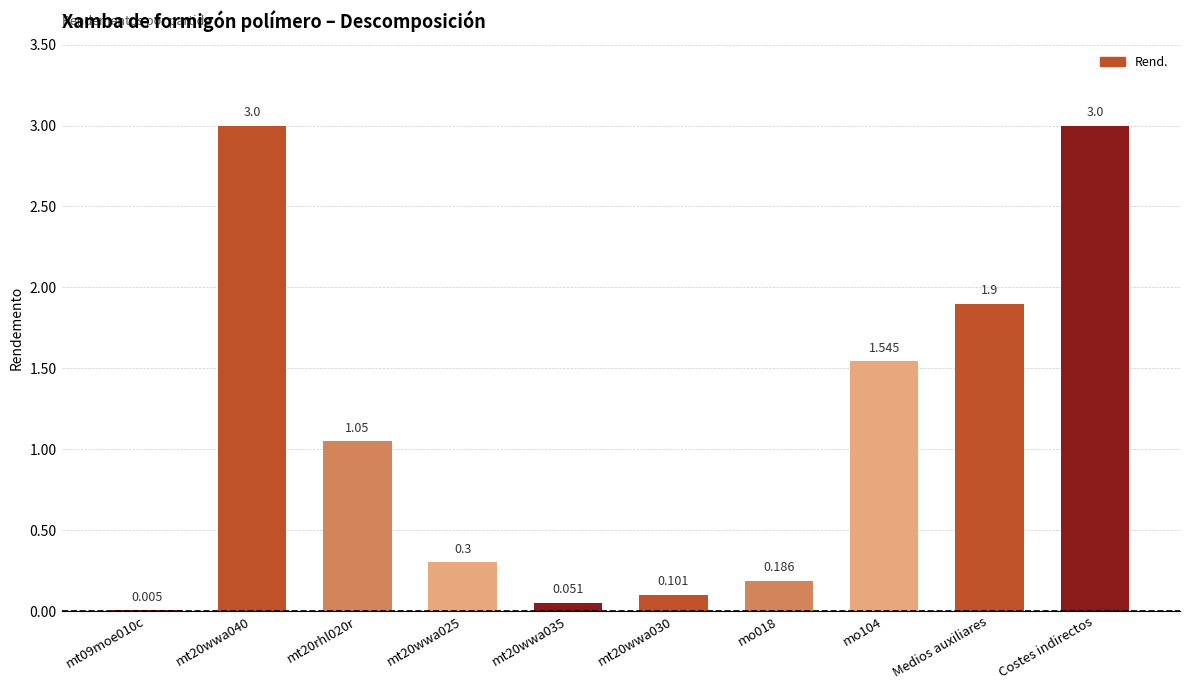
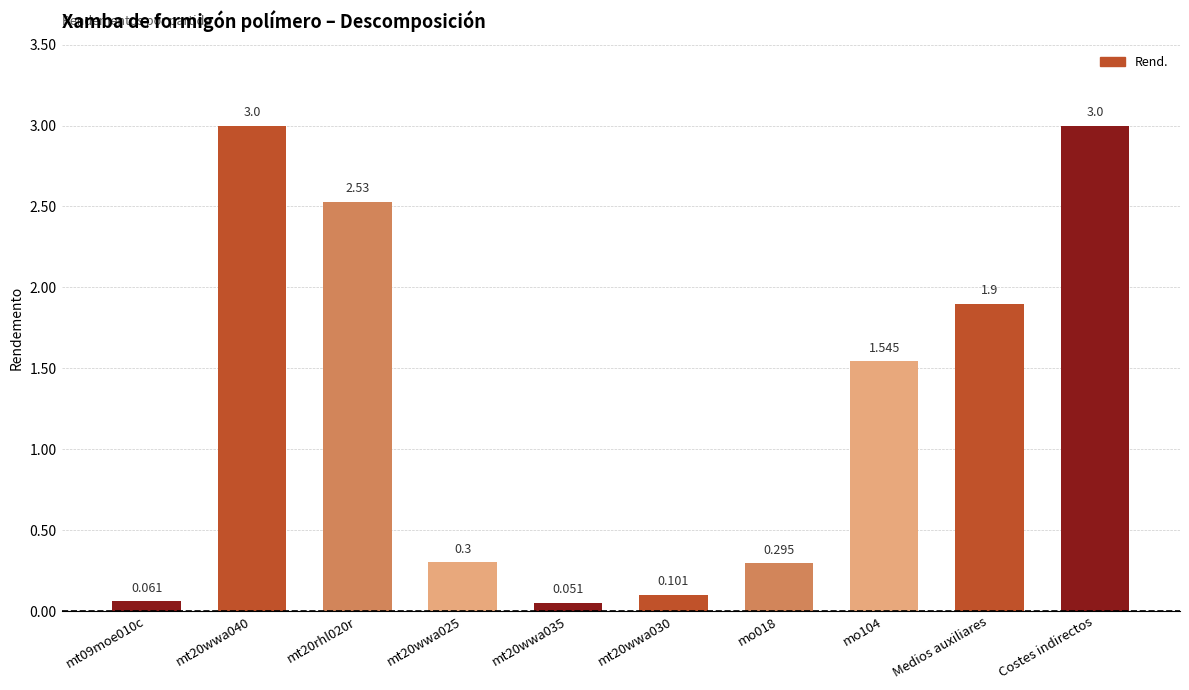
mt09moe010c: 0.005 -> 0.061
mt20rhl020r: 1.05 -> 2.53
mo018: 0.186 -> 0.295
